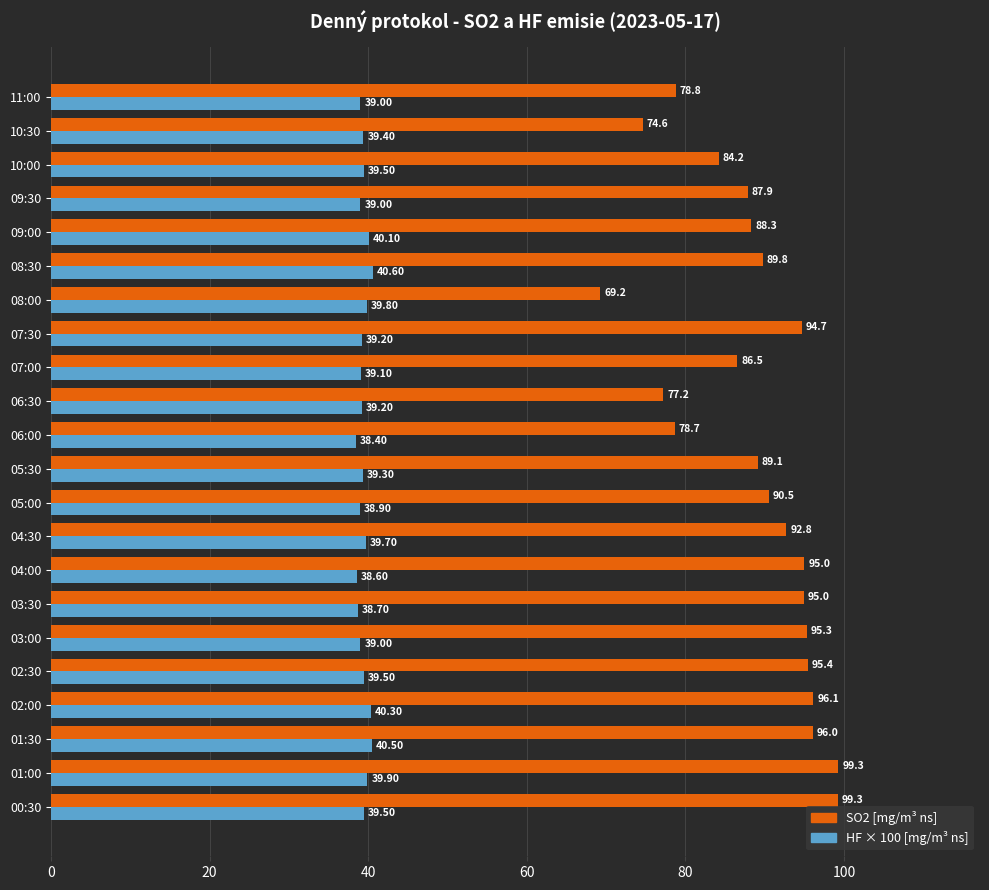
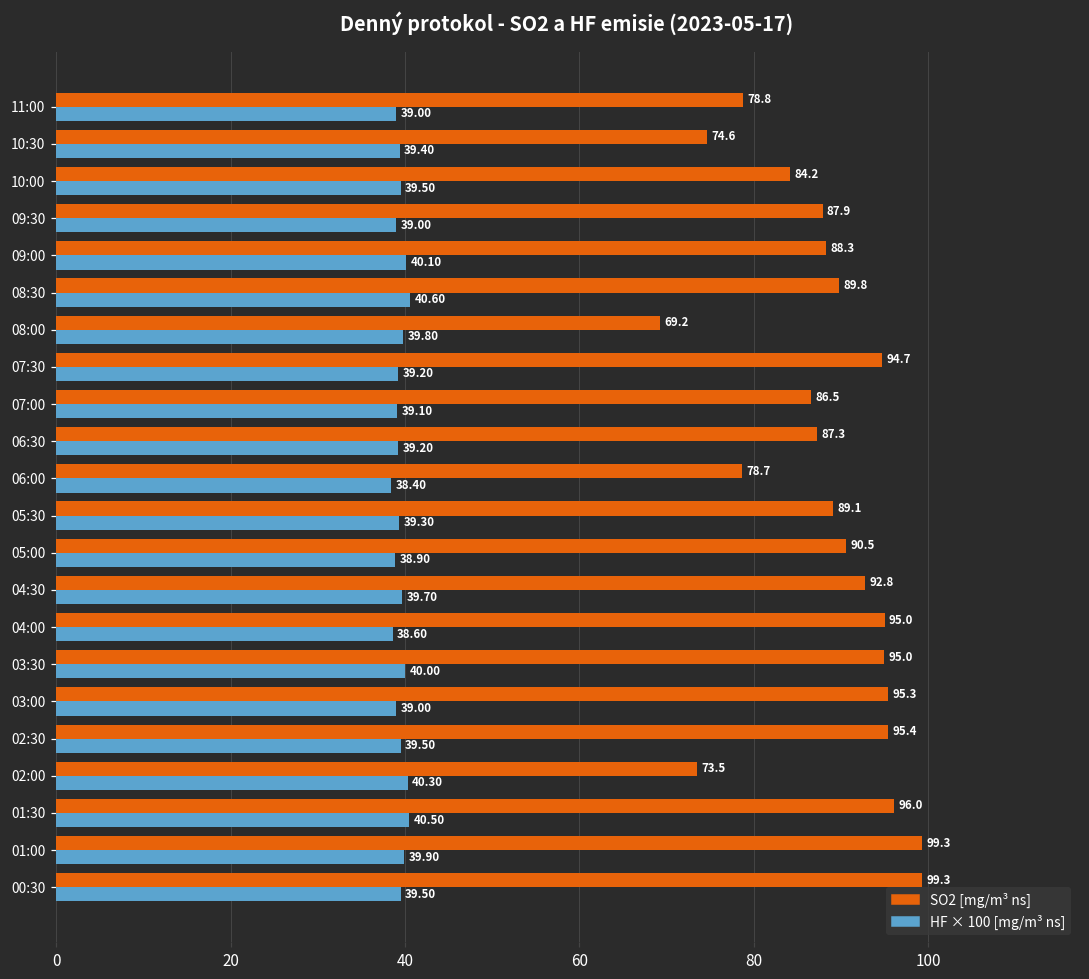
SO2 [mg/m³ ns], 06:30: 77.2 -> 87.3
HF × 100 [mg/m³ ns], 03:30: 38.70 -> 40.00
SO2 [mg/m³ ns], 02:00: 96.1 -> 73.5
